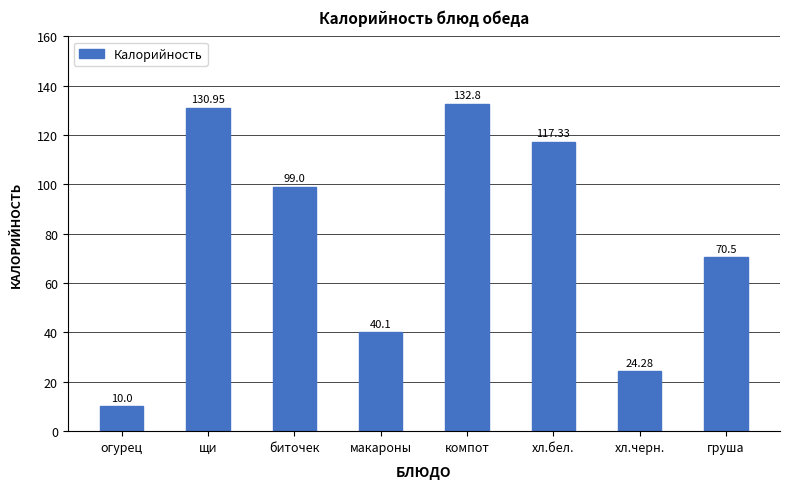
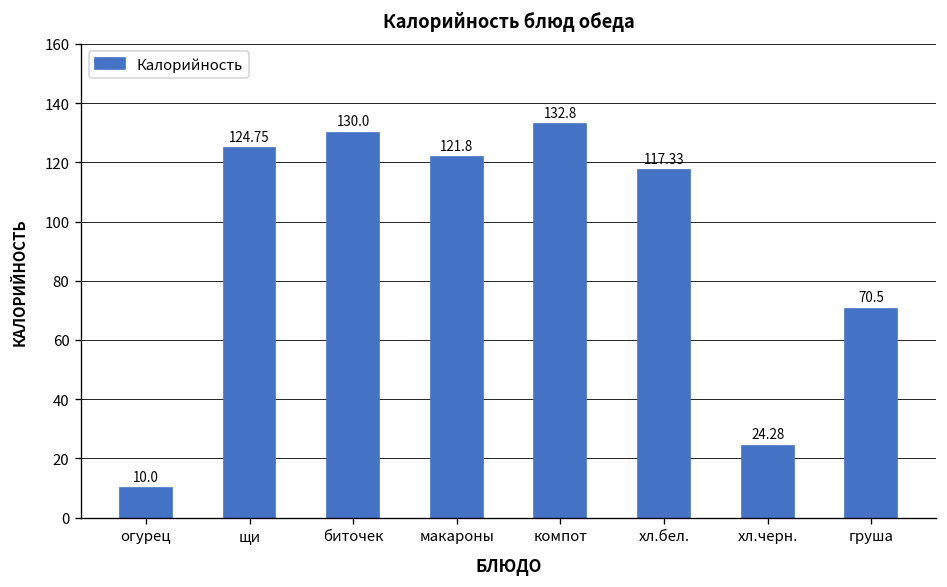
щи: 130.95 -> 124.75
биточек: 99.0 -> 130.0
макароны: 40.1 -> 121.8
